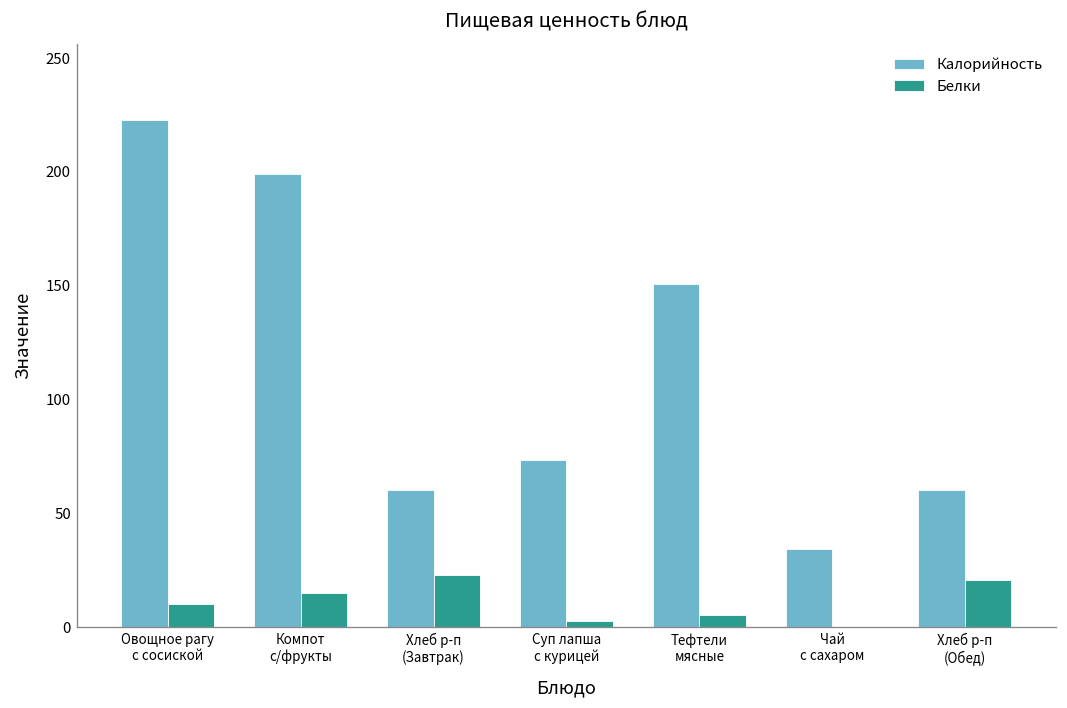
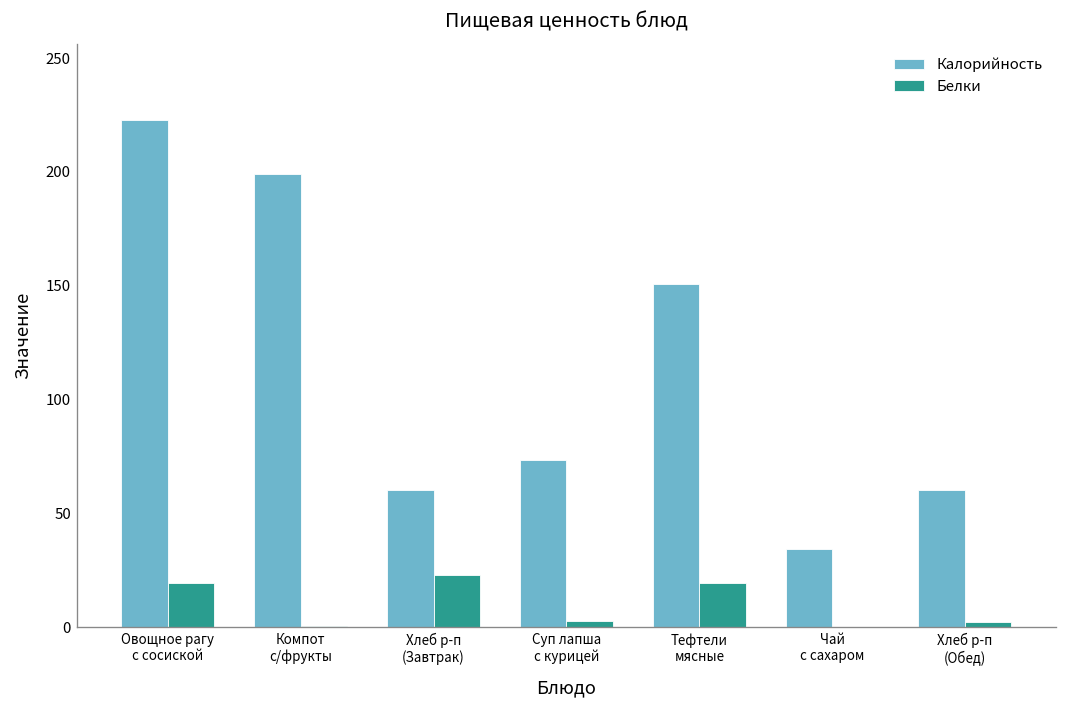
Белки, Овощное рагу с сосиской: 10 -> 20
Белки, Компот с/фрукты: 15 -> 1
Белки, Тефтели мясные: 6 -> 19
Белки, Хлеб р-п (Обед): 21 -> 2
